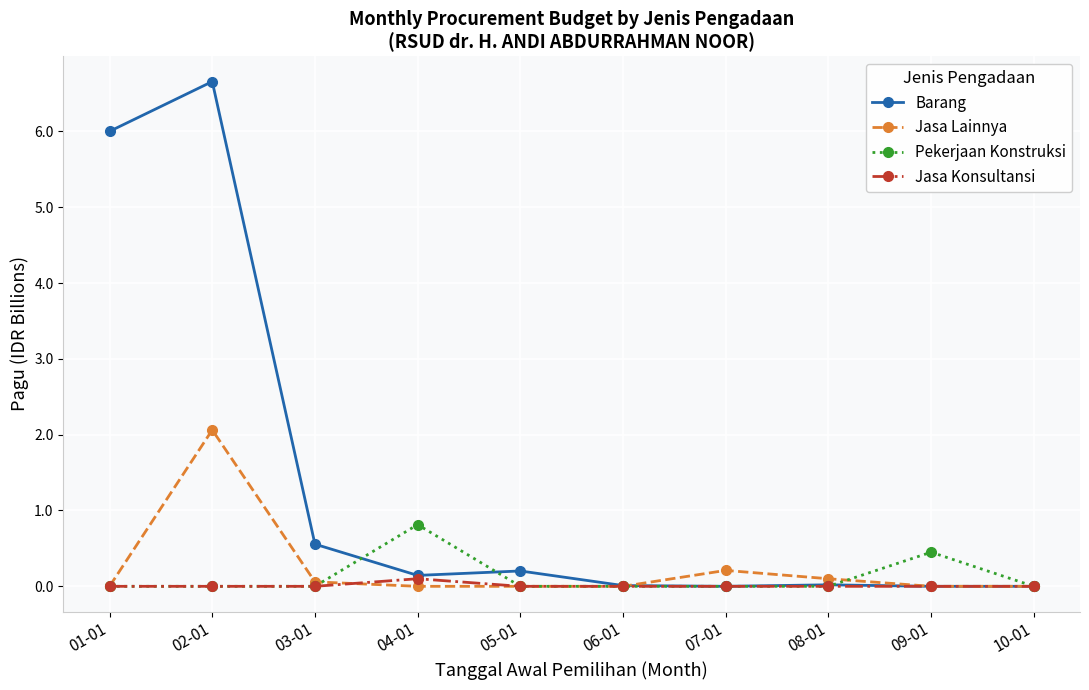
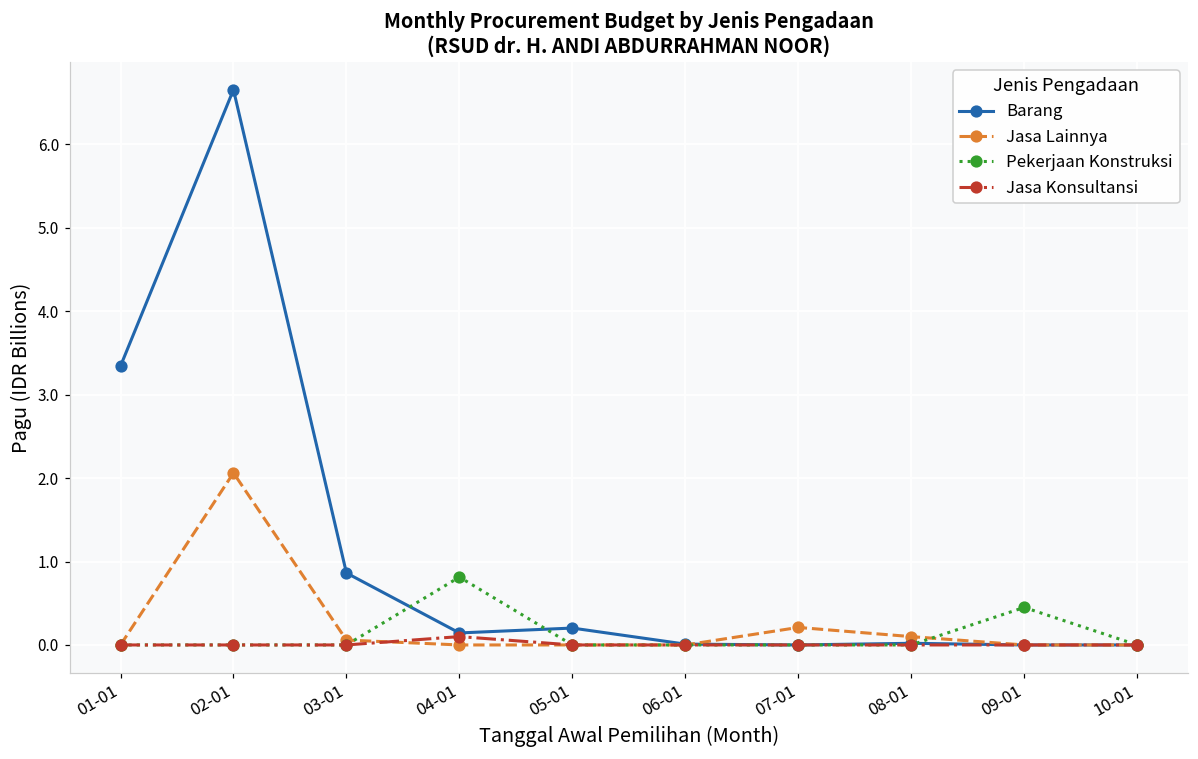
Barang, 01-01: 6.0 -> 3.3
Barang, 03-01: 0.6 -> 0.9
